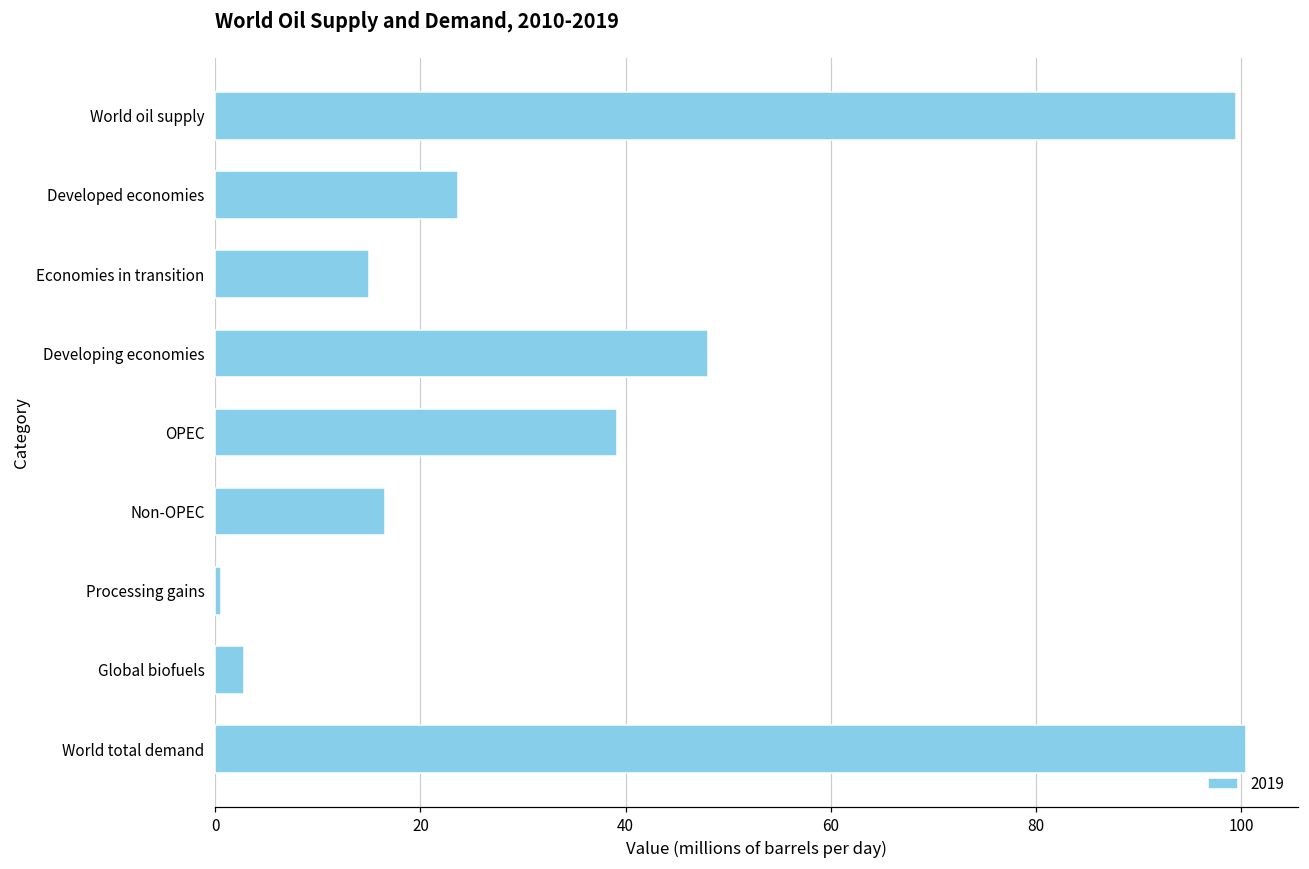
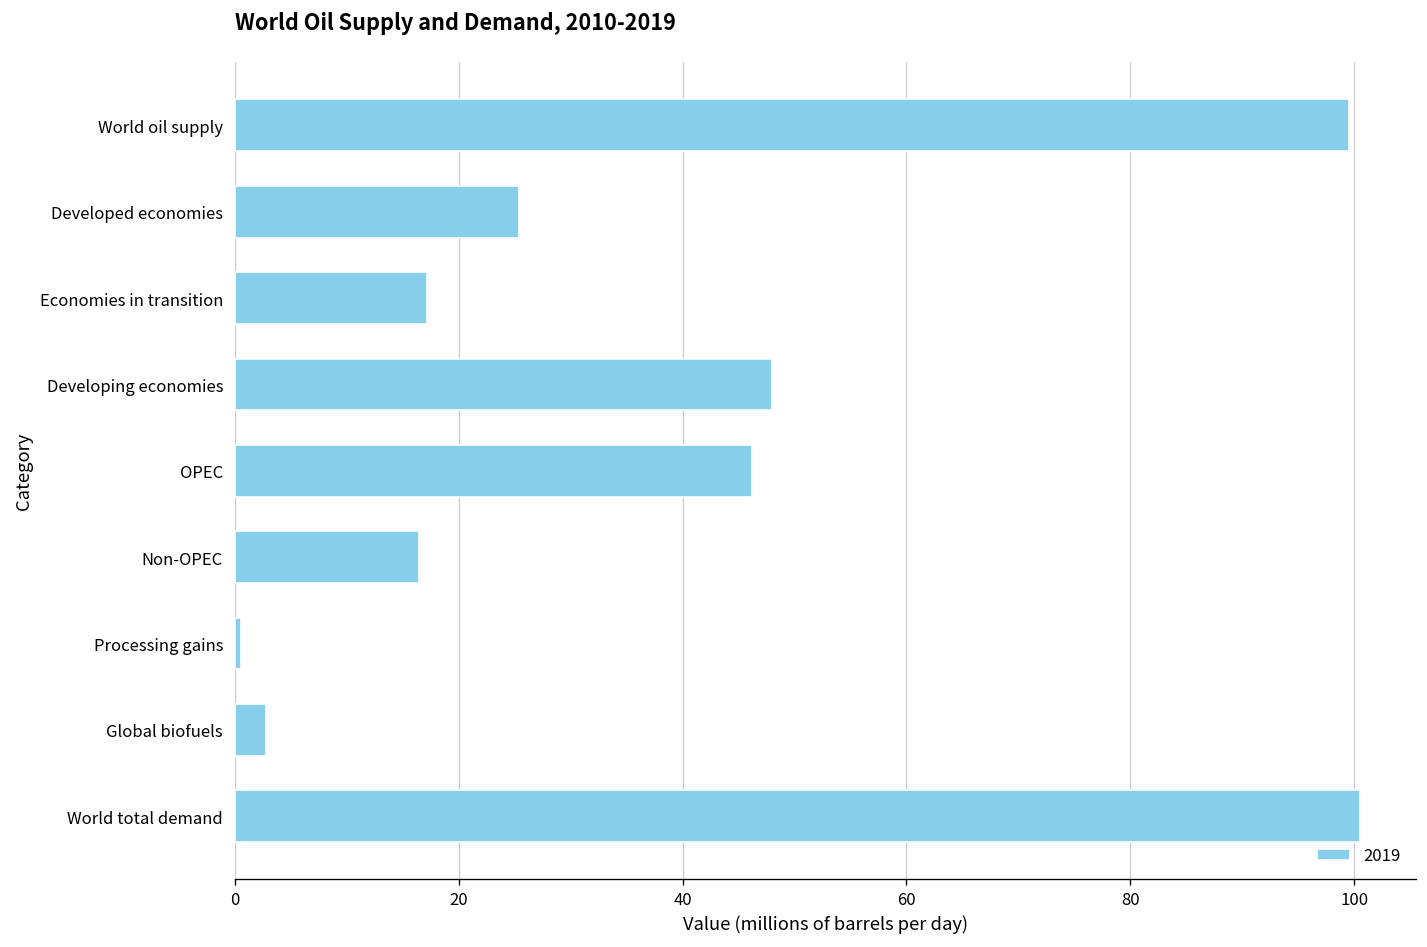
Developed economies: 24 -> 25
Economies in transition: 15 -> 17
OPEC: 39 -> 46
